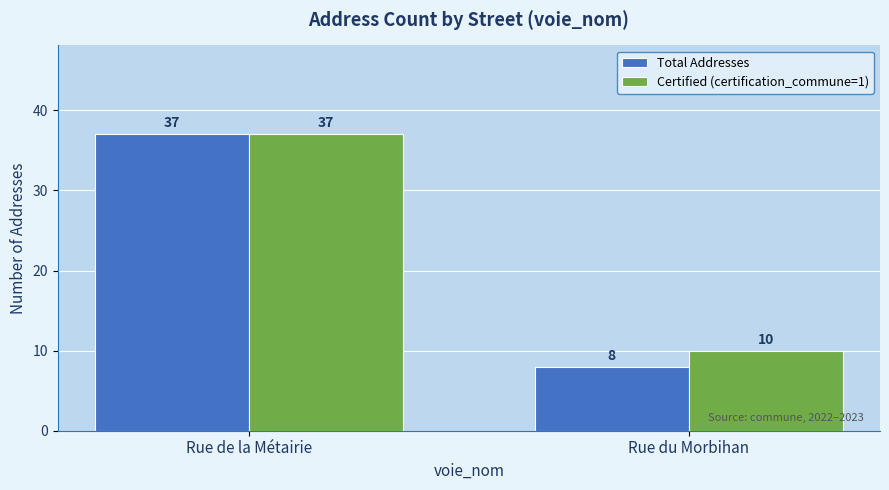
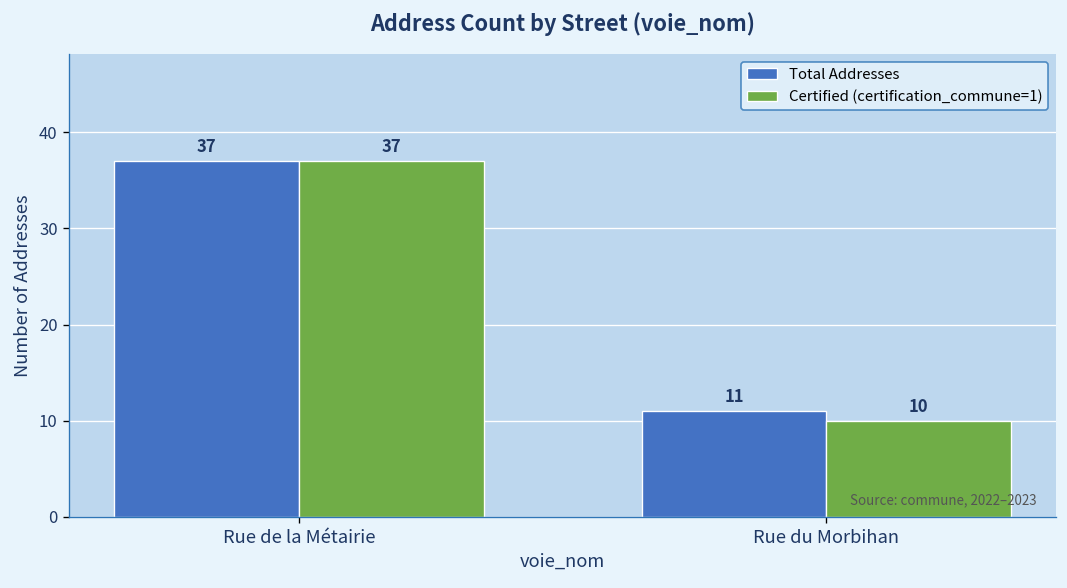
Total Addresses, Rue du Morbihan: 8 -> 11
